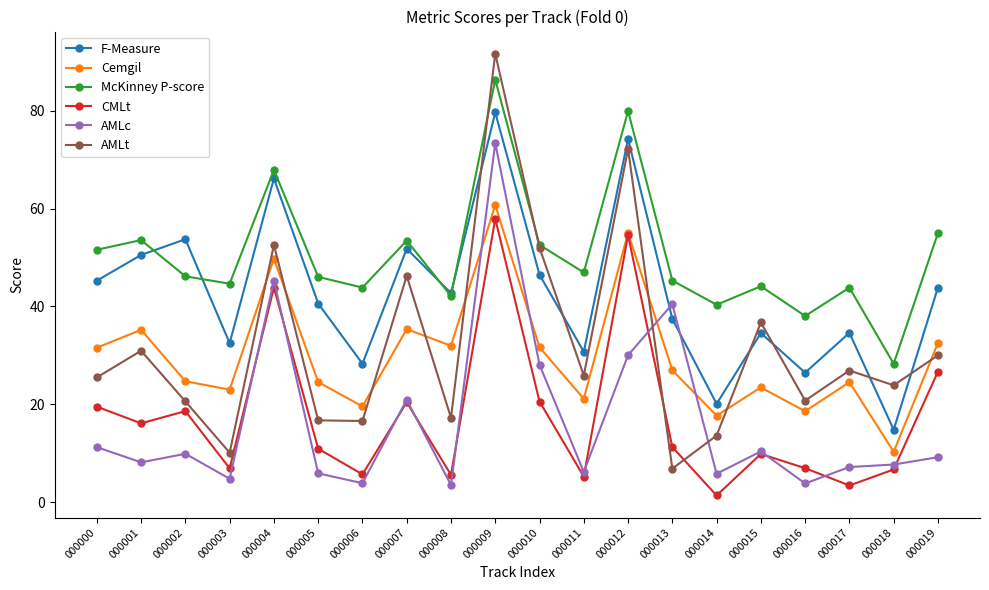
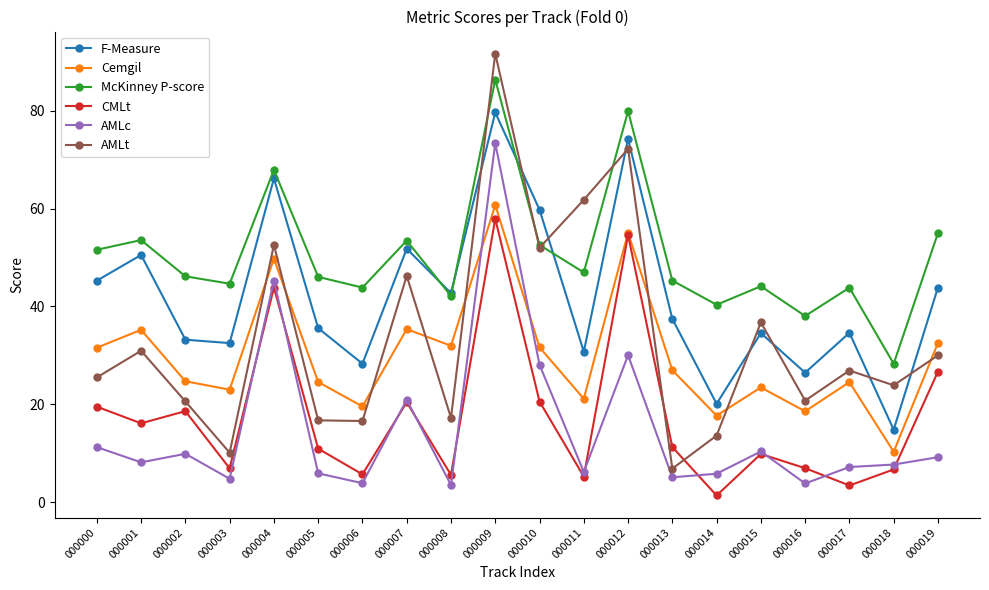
F-Measure, 000002: 54 -> 33
F-Measure, 000005: 41 -> 36
F-Measure, 000010: 46 -> 60
AMLt, 000011: 26 -> 62
AMLc, 000013: 40 -> 5
